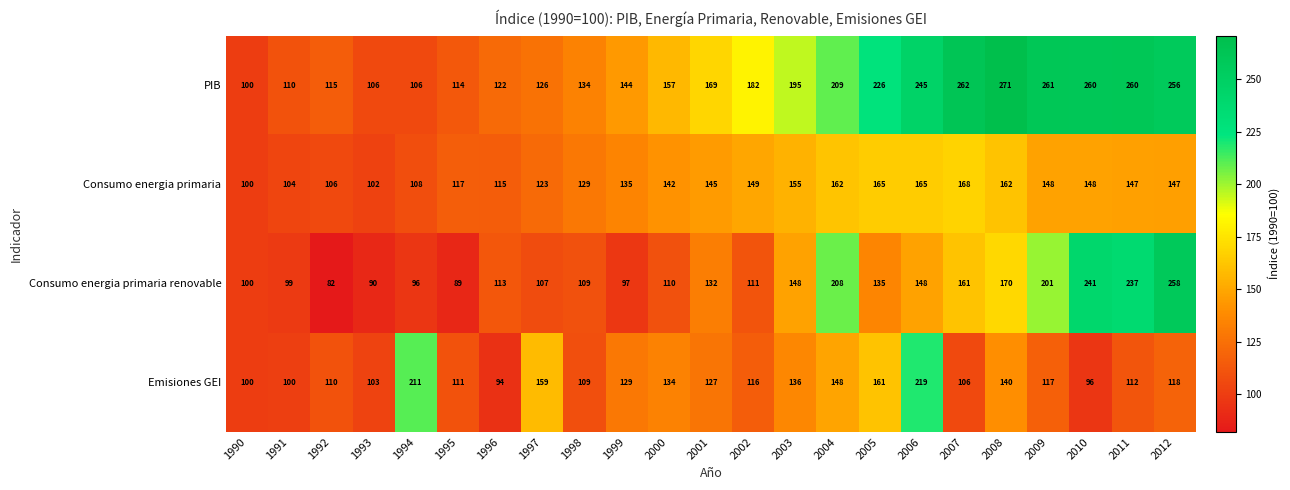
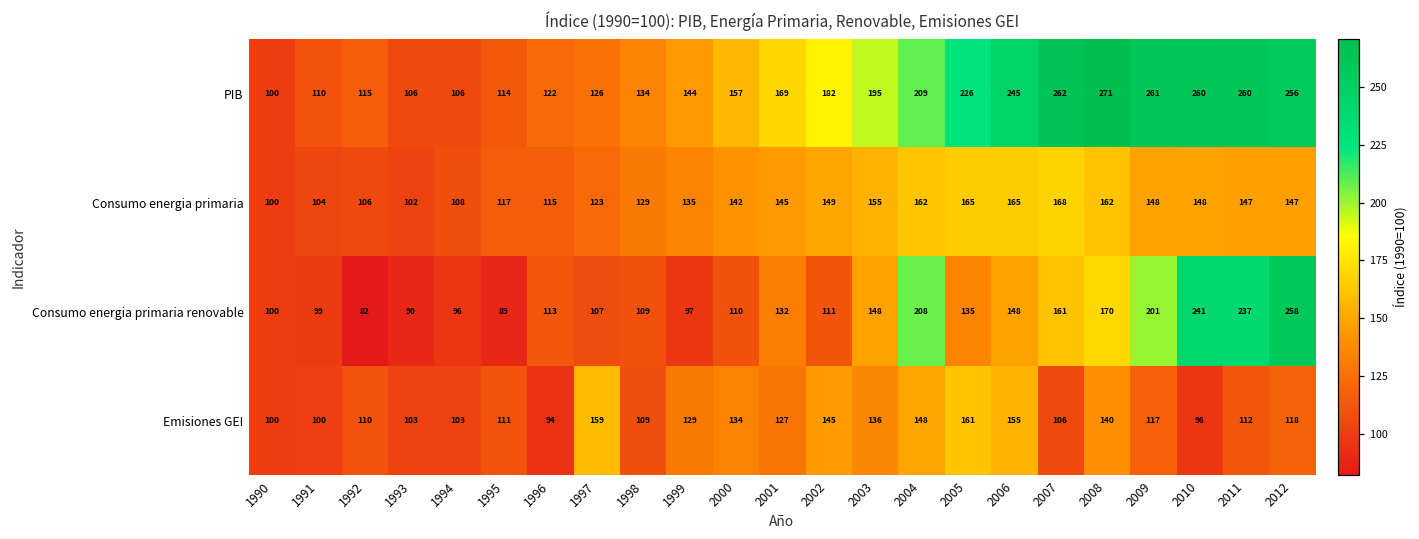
Emisiones GEI, 1994: 211 -> 103
Emisiones GEI, 2002: 116 -> 145
Emisiones GEI, 2006: 219 -> 155
